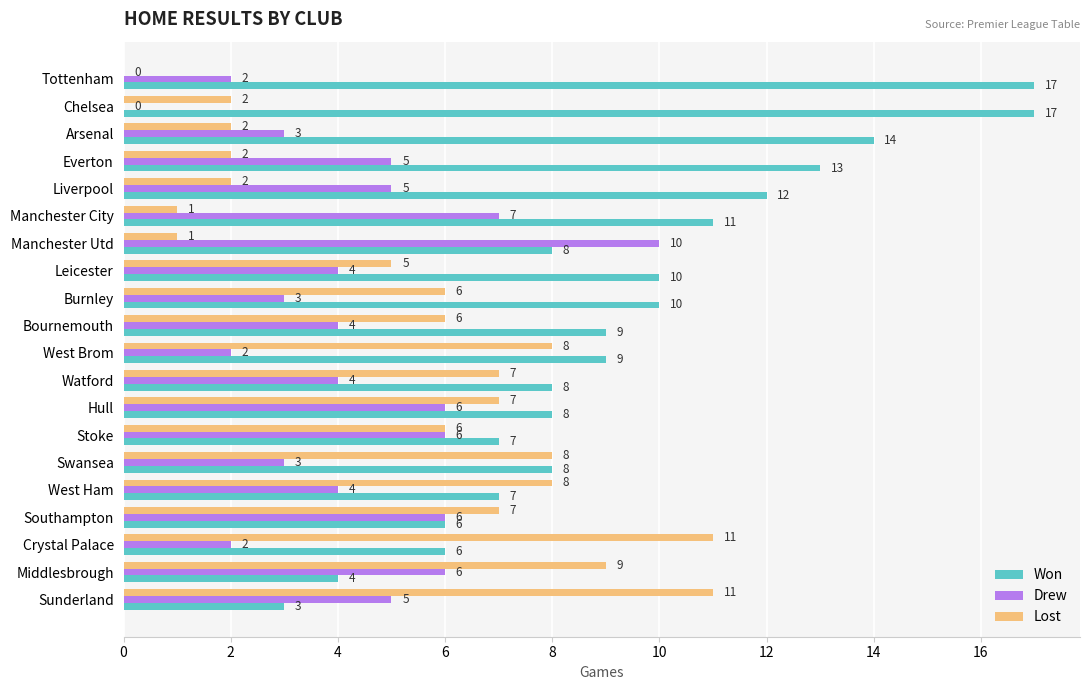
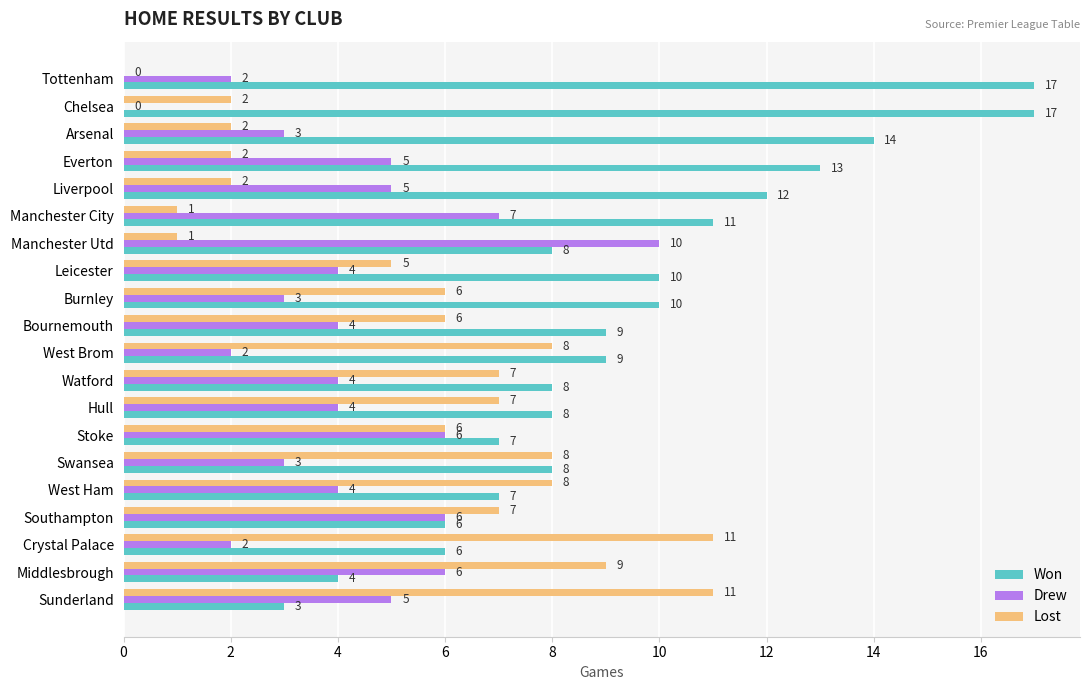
Drew, Hull: 6 -> 4
